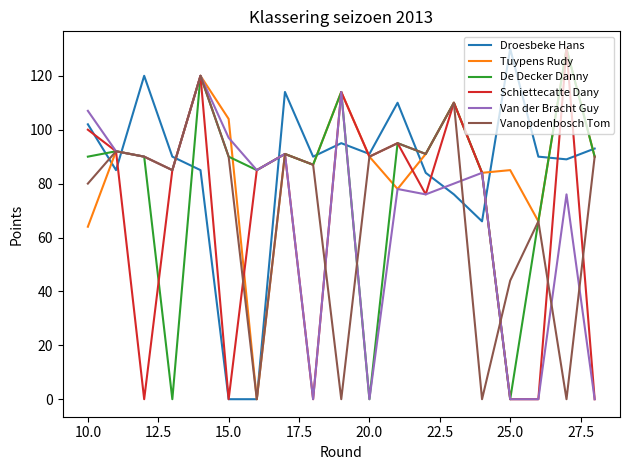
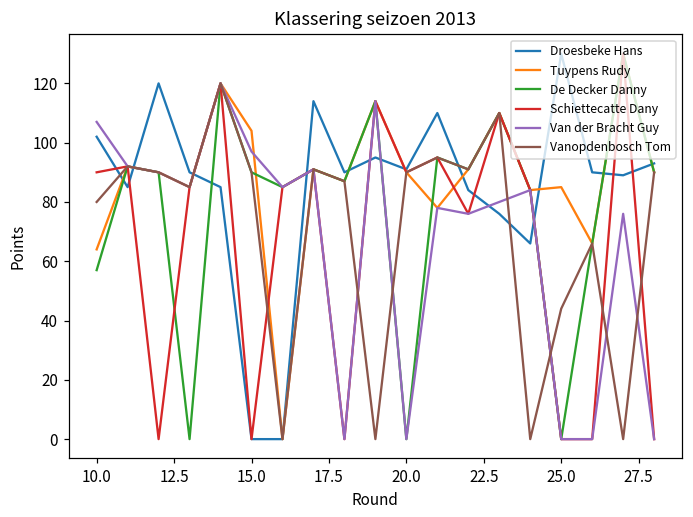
De Decker Danny, 10.0: 90 -> 57
Schiettecatte Dany, 10.0: 100 -> 90
